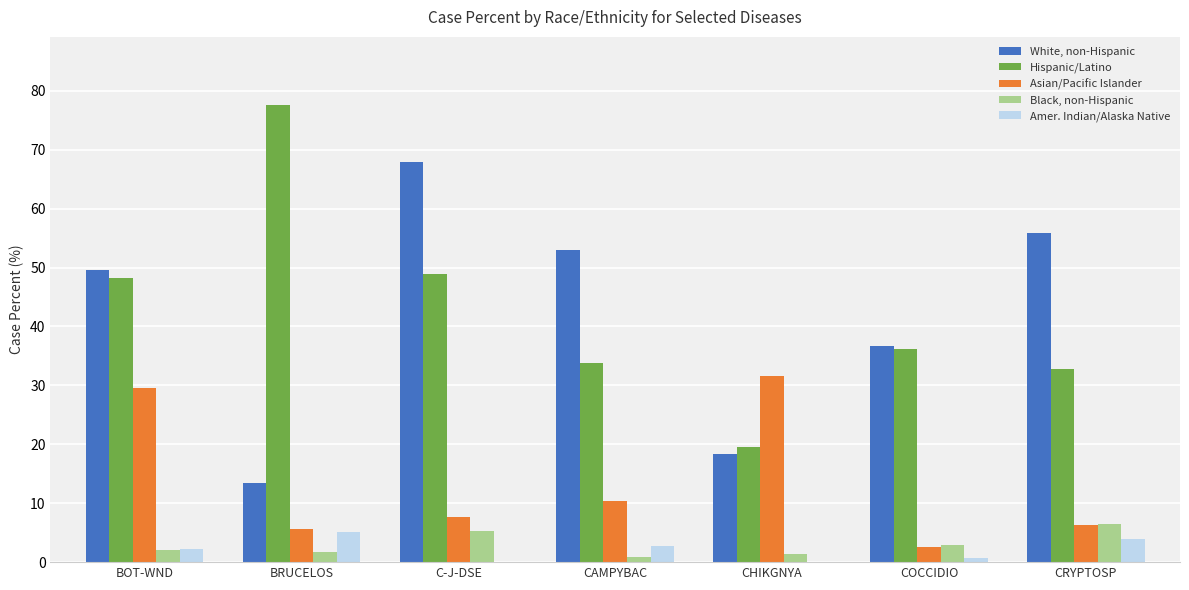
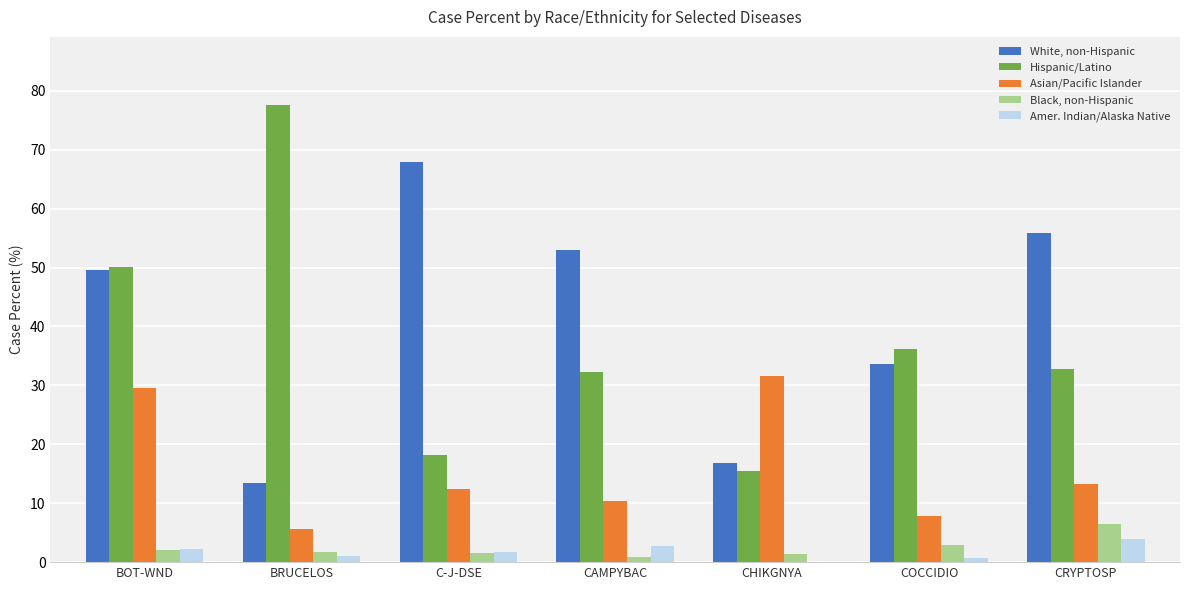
Hispanic/Latino, BOT-WND: 48 -> 50
Amer. Indian/Alaska Native, BRUCELOS: 5 -> 1
Hispanic/Latino, C-J-DSE: 49 -> 18
Asian/Pacific Islander, C-J-DSE: 8 -> 12
Black, non-Hispanic, C-J-DSE: 5 -> 2
Amer. Indian/Alaska Native, C-J-DSE: 0 -> 2
Hispanic/Latino, CAMPYBAC: 34 -> 32
White, non-Hispanic, CHIKGNYA: 18 -> 17
Hispanic/Latino, CHIKGNYA: 20 -> 15
White, non-Hispanic, COCCIDIO: 37 -> 34
Asian/Pacific Islander, COCCIDIO: 3 -> 8
Asian/Pacific Islander, CRYPTOSP: 6 -> 13
